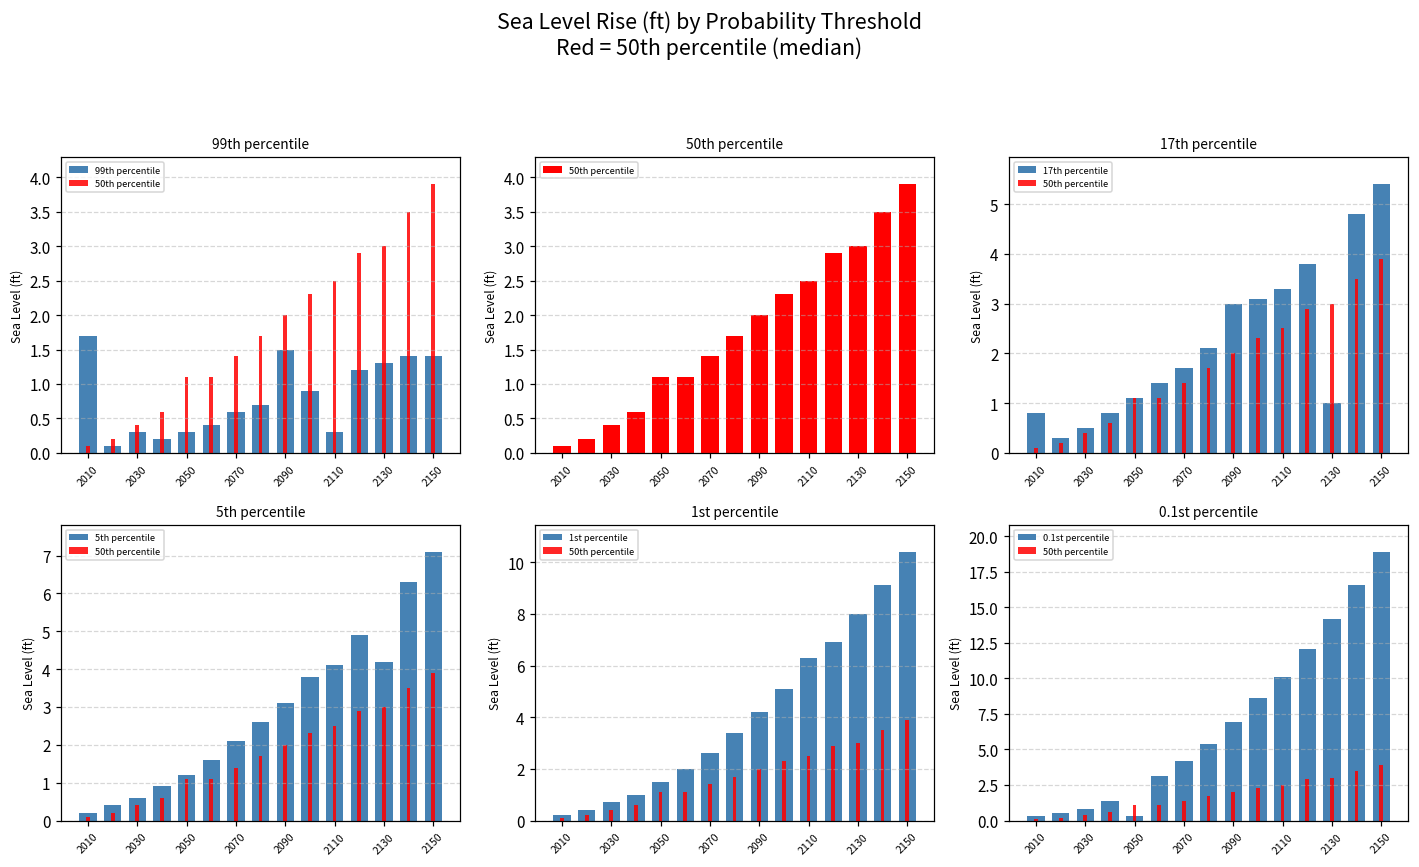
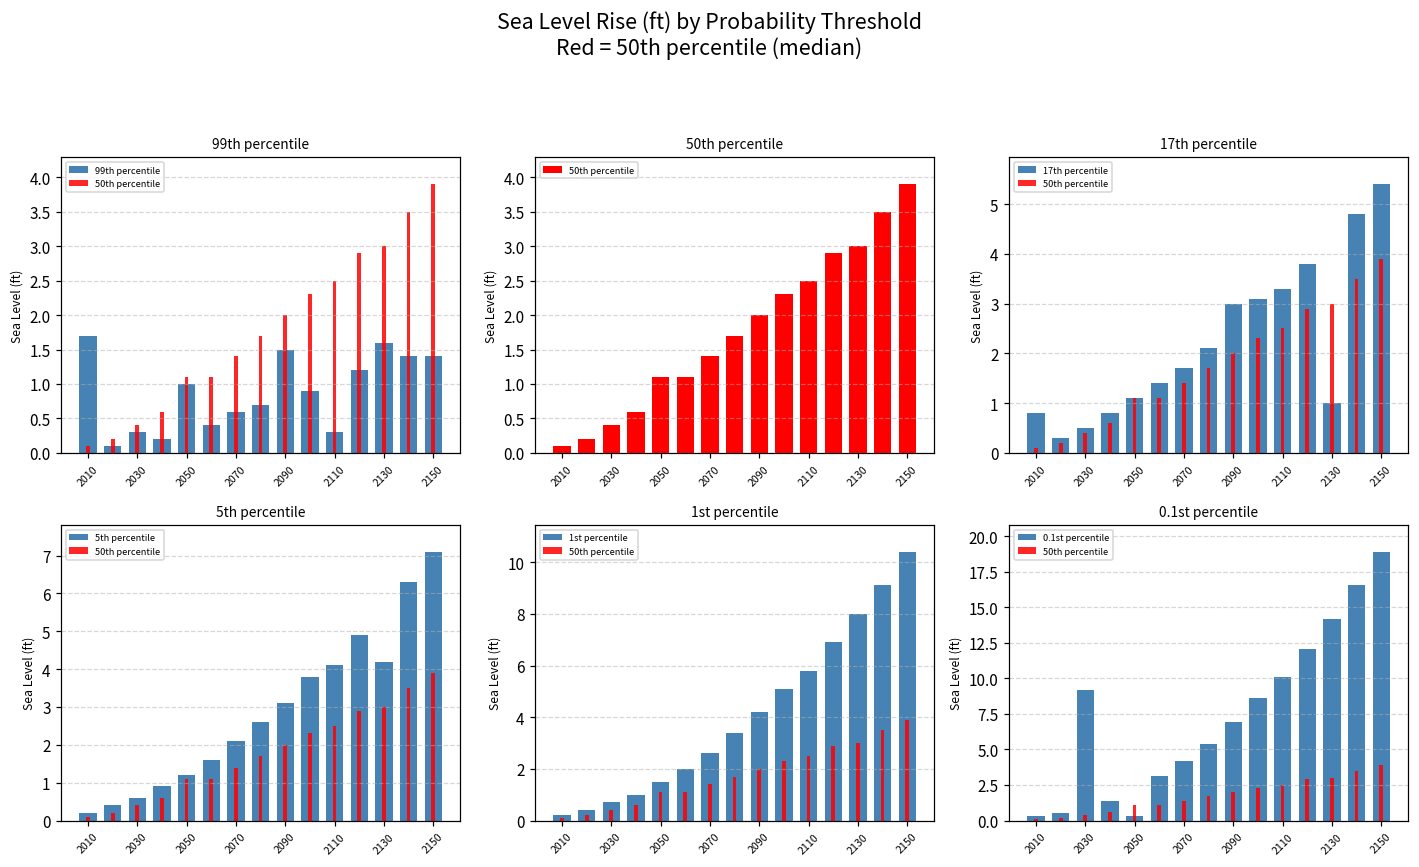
99th percentile, 99th percentile, 2050: 0.3 -> 1.0
99th percentile, 99th percentile, 2130: 1.3 -> 1.6
1st percentile, 1st percentile, 2110: 6.3 -> 5.8
0.1st percentile, 0.1st percentile, 2030: 0.8 -> 9.2
